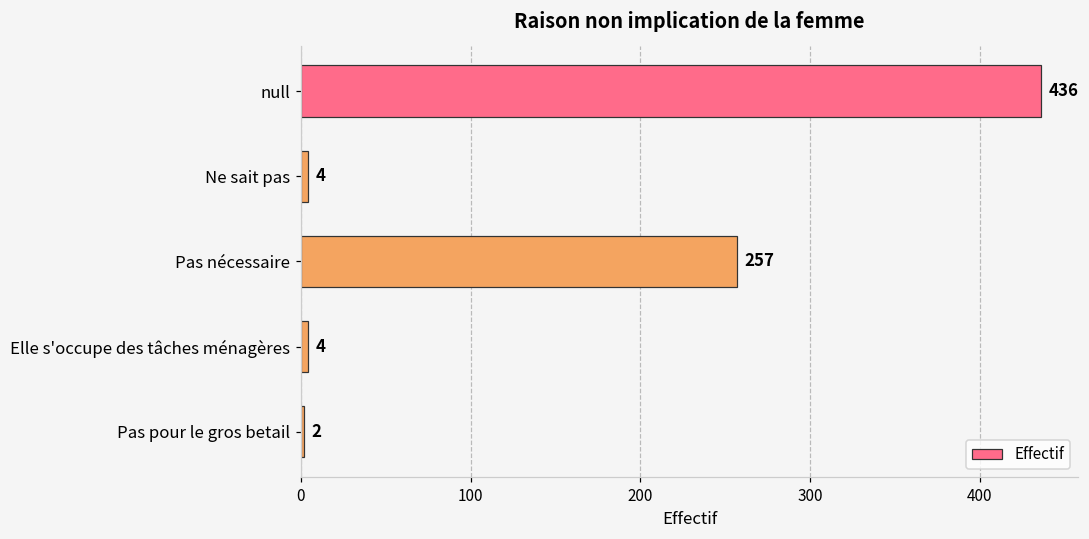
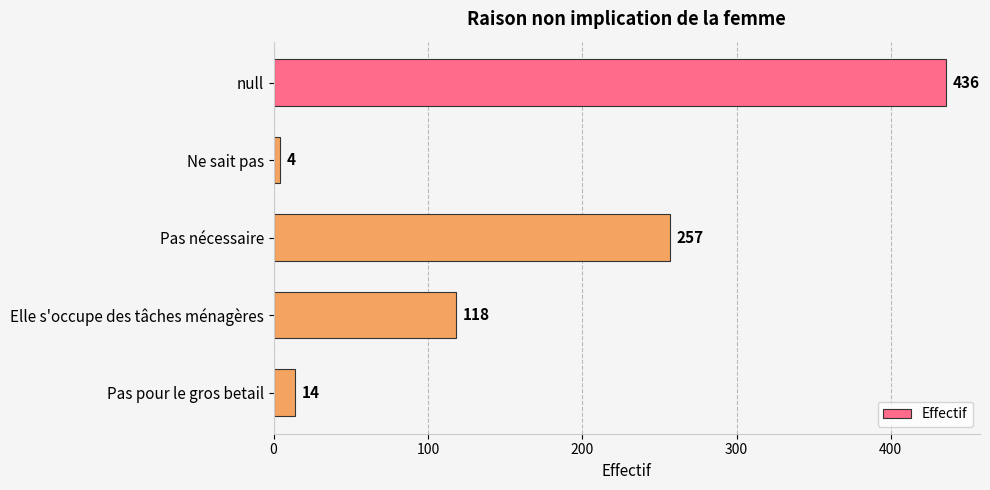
Elle s'occupe des tâches ménagères: 4 -> 118
Pas pour le gros betail: 2 -> 14
